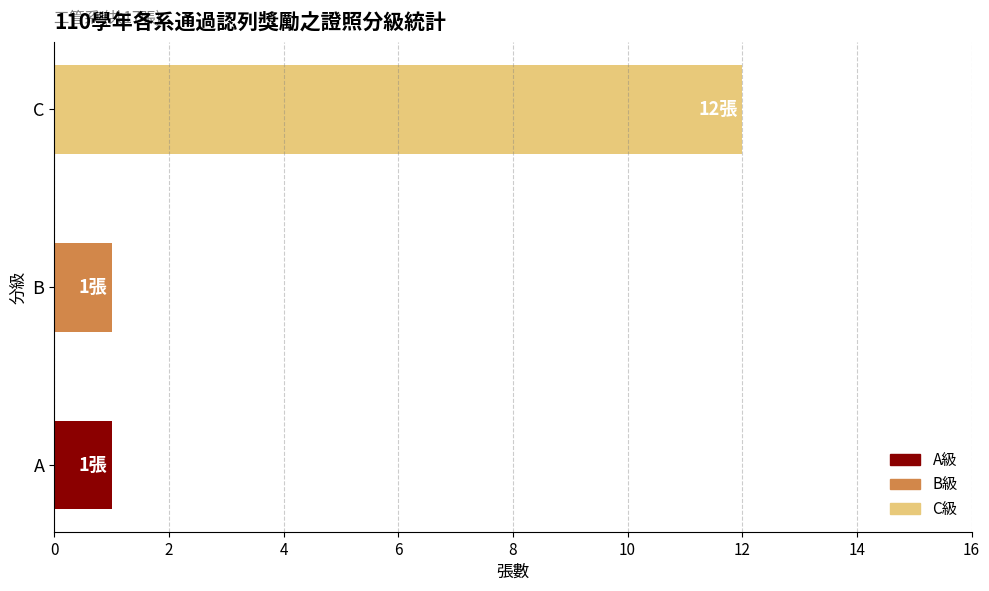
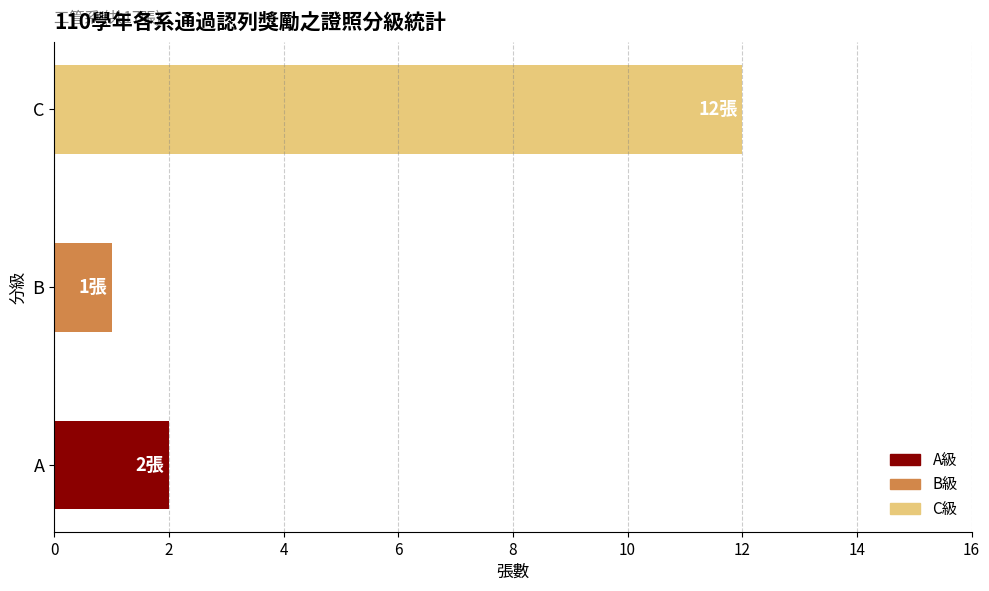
A: 1張 -> 2張
